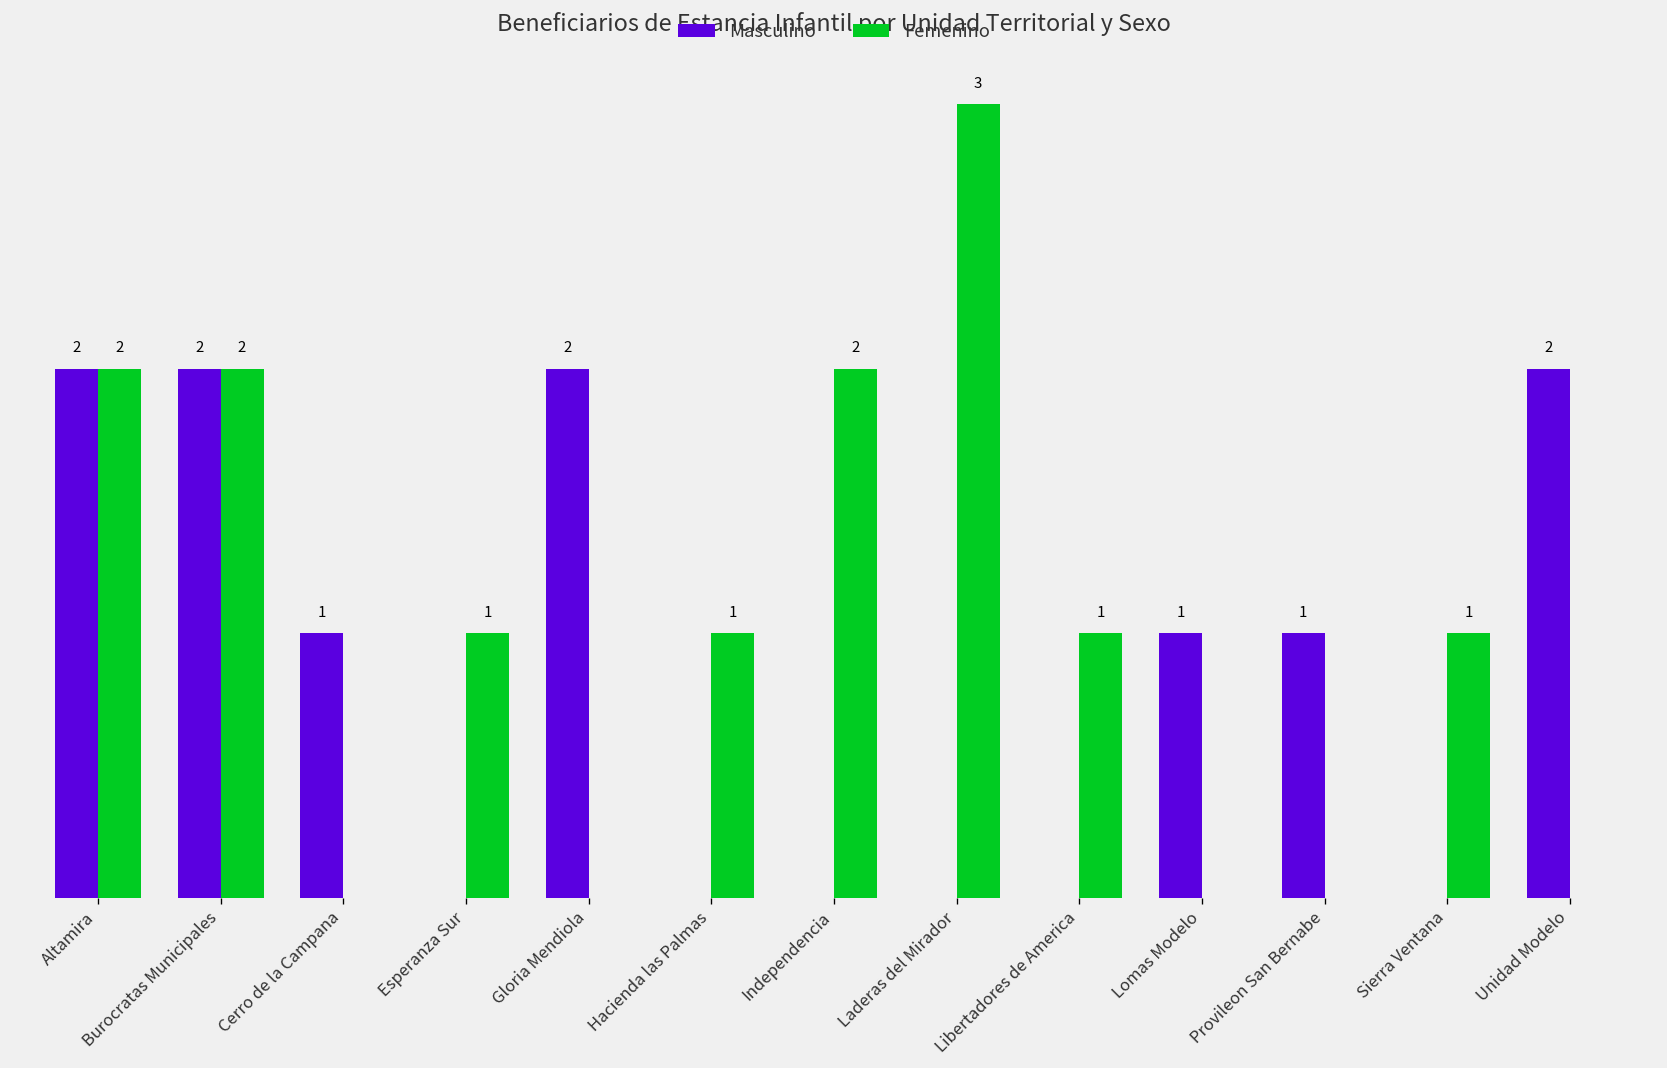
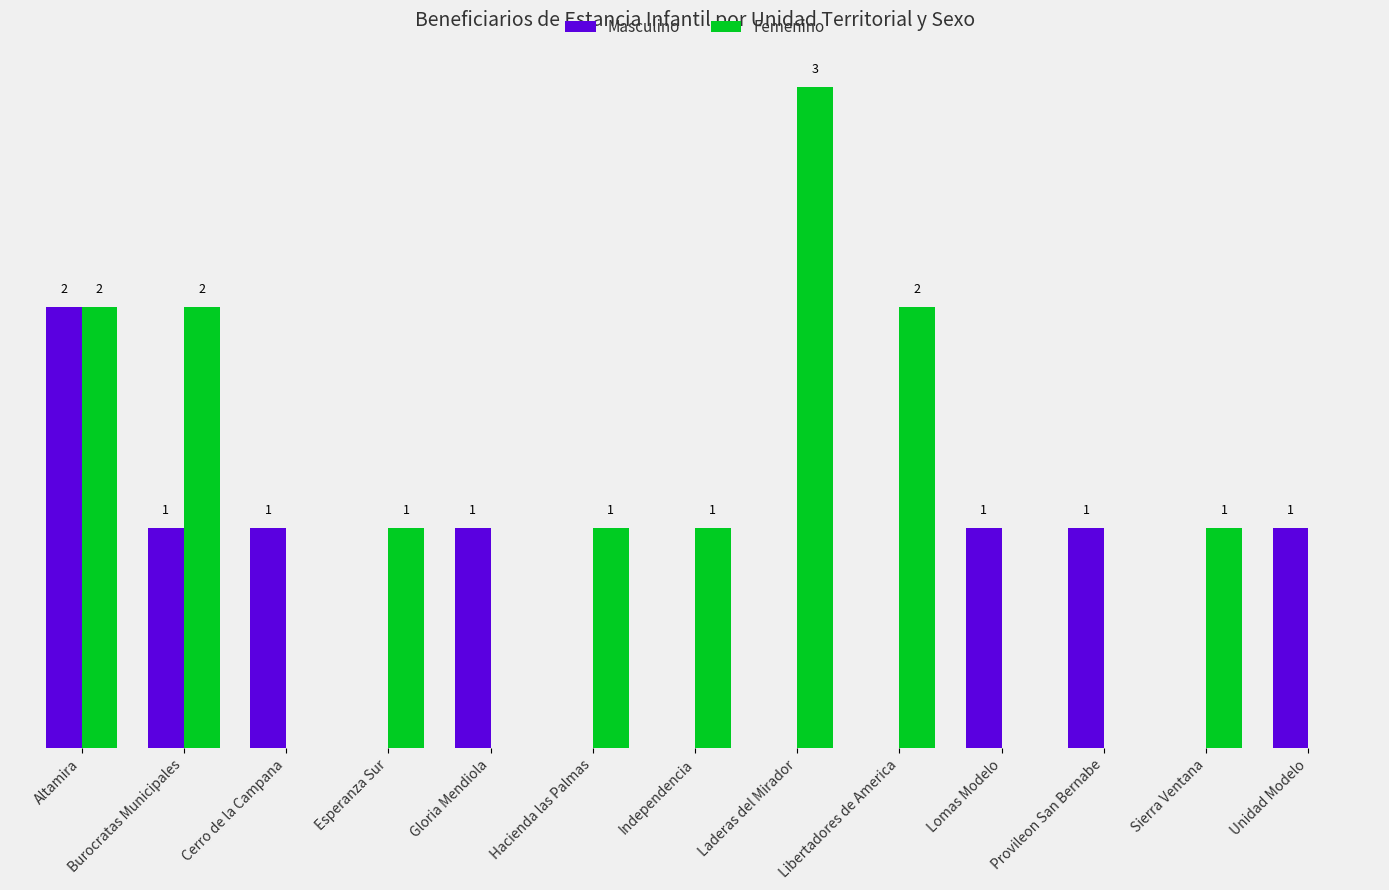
Masculino, Burocratas Municipales: 2 -> 1
Masculino, Gloria Mendiola: 2 -> 1
Femenino, Independencia: 2 -> 1
Femenino, Libertadores de America: 1 -> 2
Masculino, Unidad Modelo: 2 -> 1
